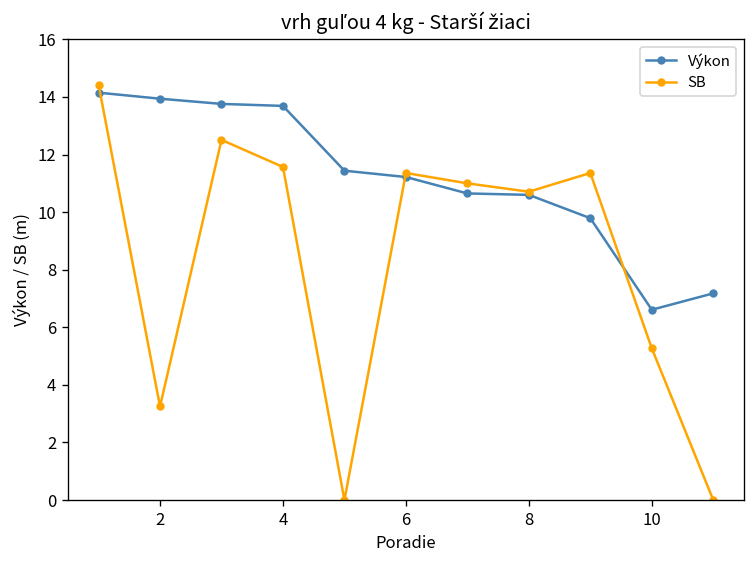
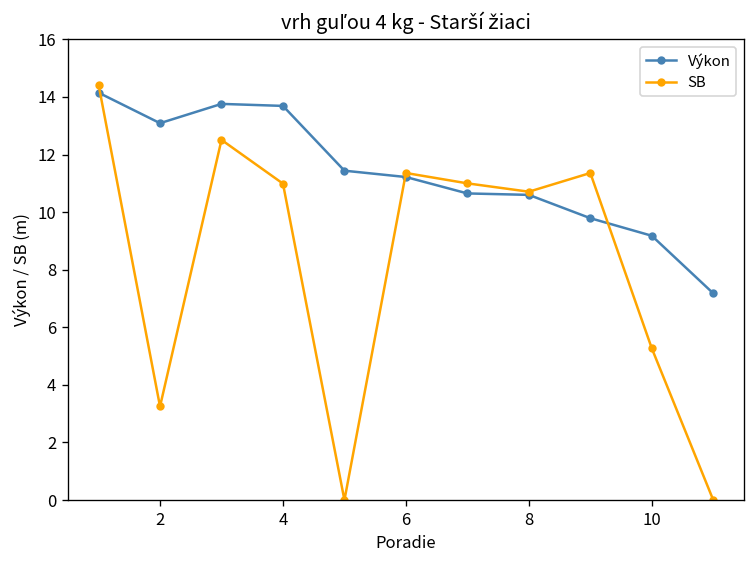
Výkon, 2: 13.9 -> 13.1
SB, 4: 11.6 -> 11.0
Výkon, 10: 6.6 -> 9.2
